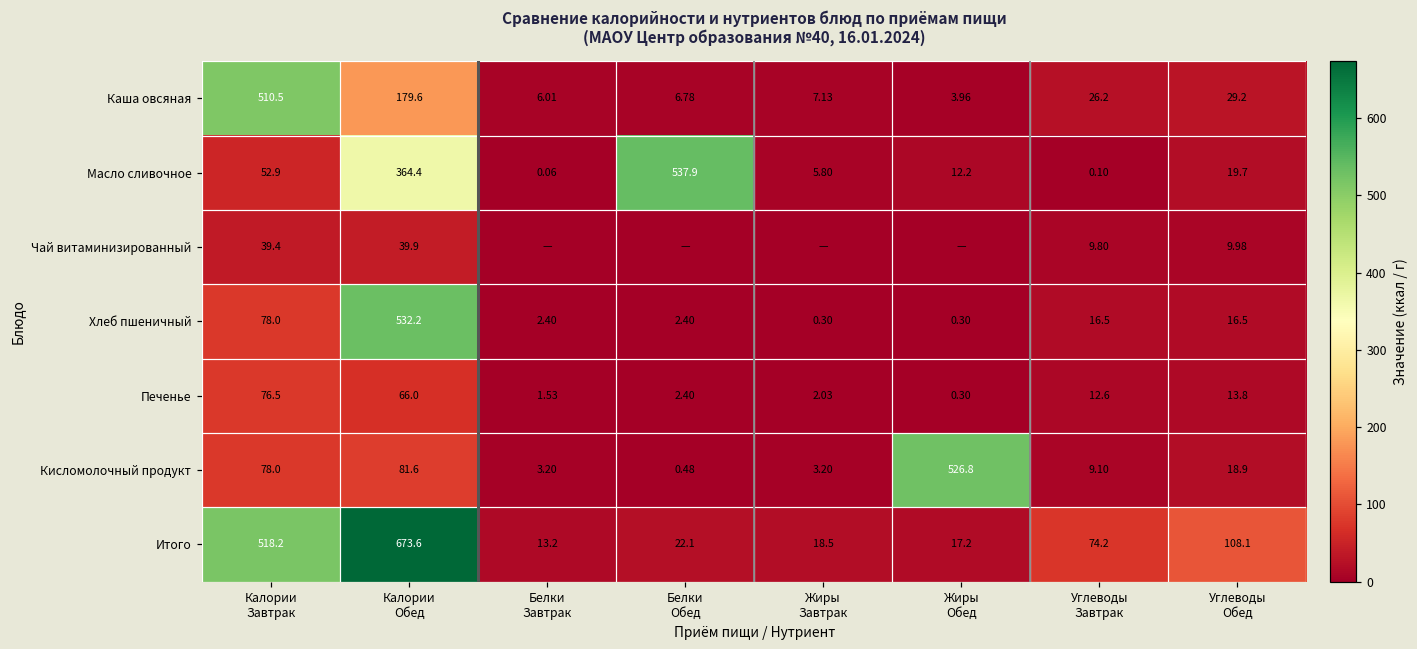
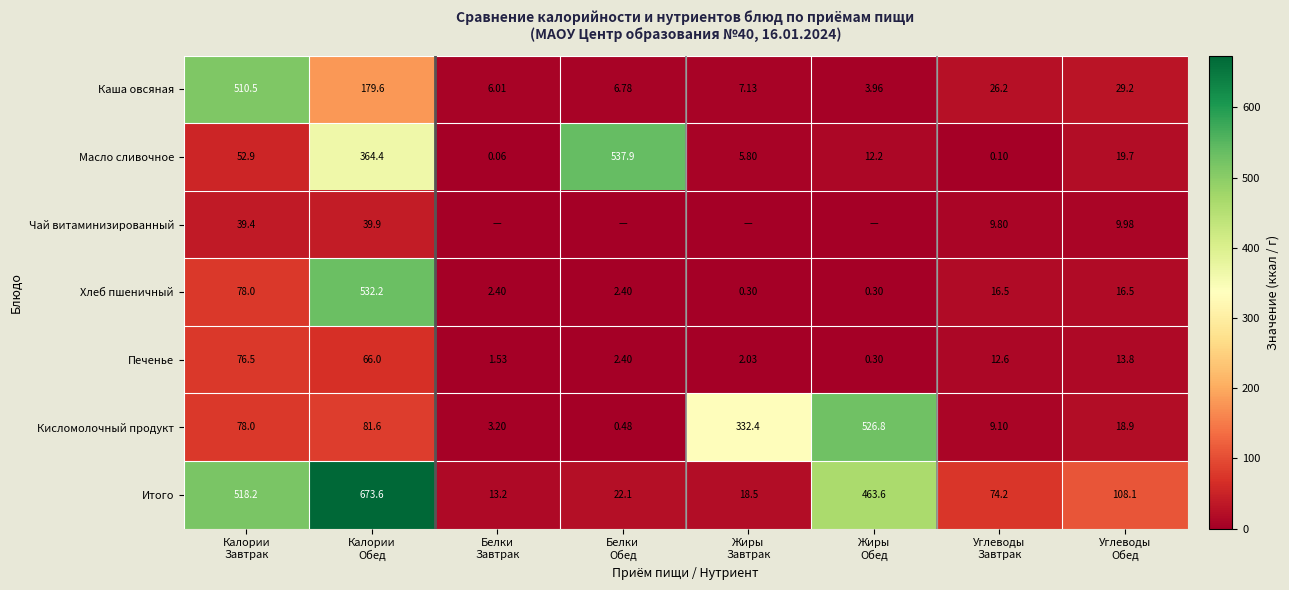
Кисломолочный продукт, Жиры Завтрак: 3.20 -> 332.4
Итого, Жиры Обед: 17.2 -> 463.6
